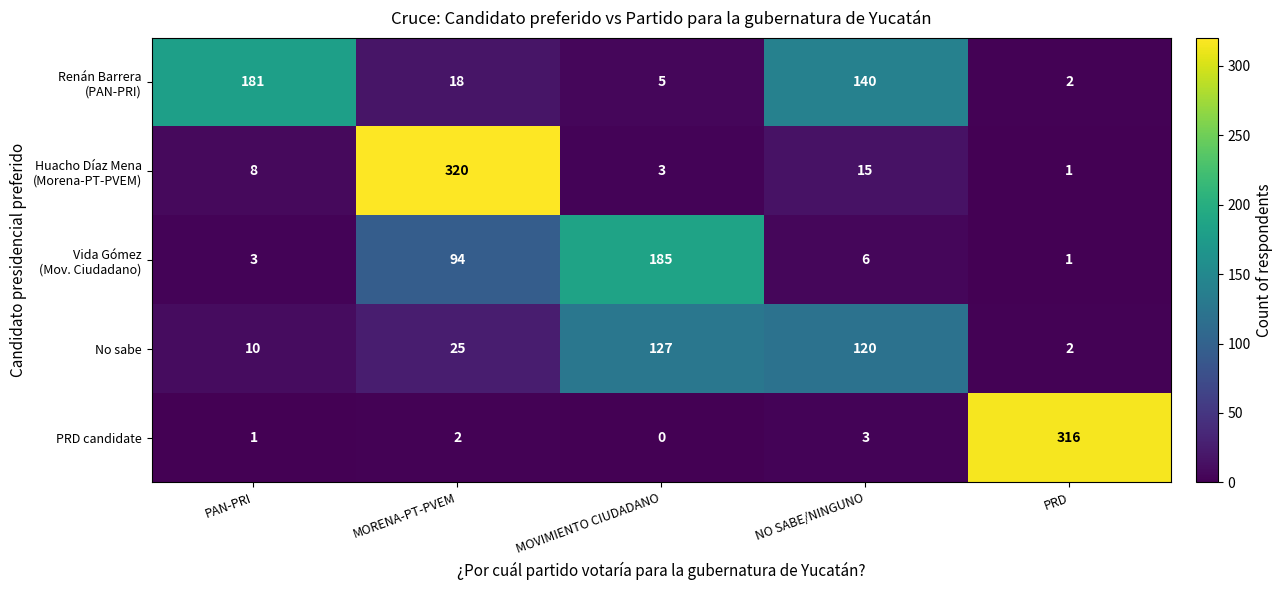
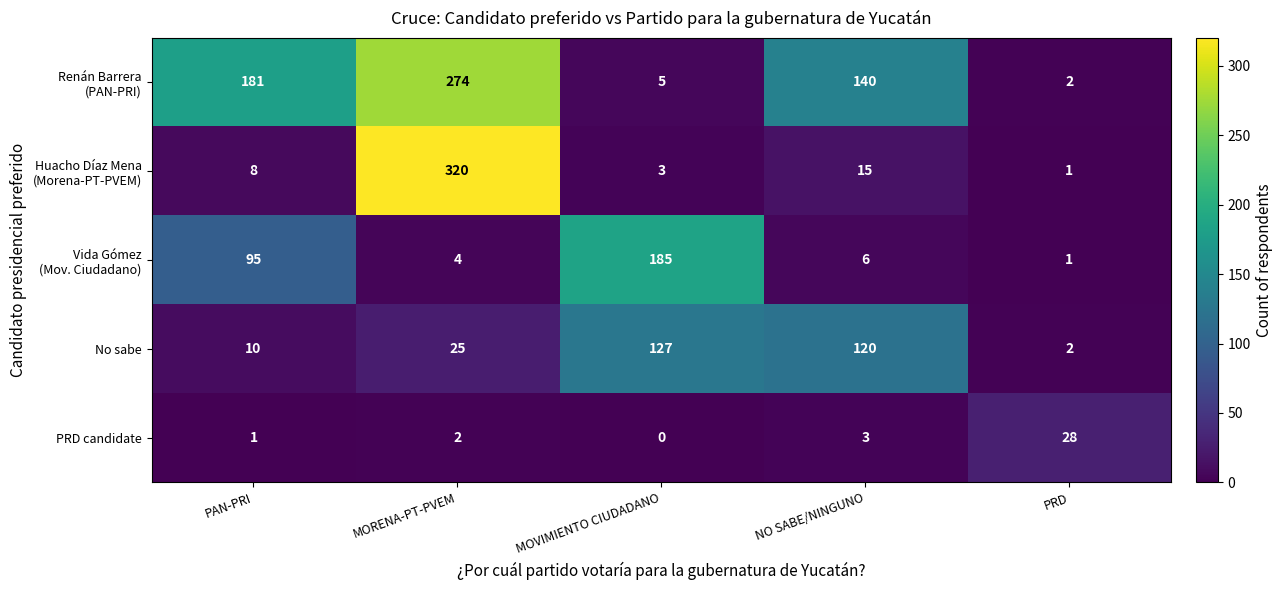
Renán Barrera (PAN-PRI), MORENA-PT-PVEM: 18 -> 274
Vida Gómez (Mov. Ciudadano), PAN-PRI: 3 -> 95
Vida Gómez (Mov. Ciudadano), MORENA-PT-PVEM: 94 -> 4
PRD candidate, PRD: 316 -> 28
